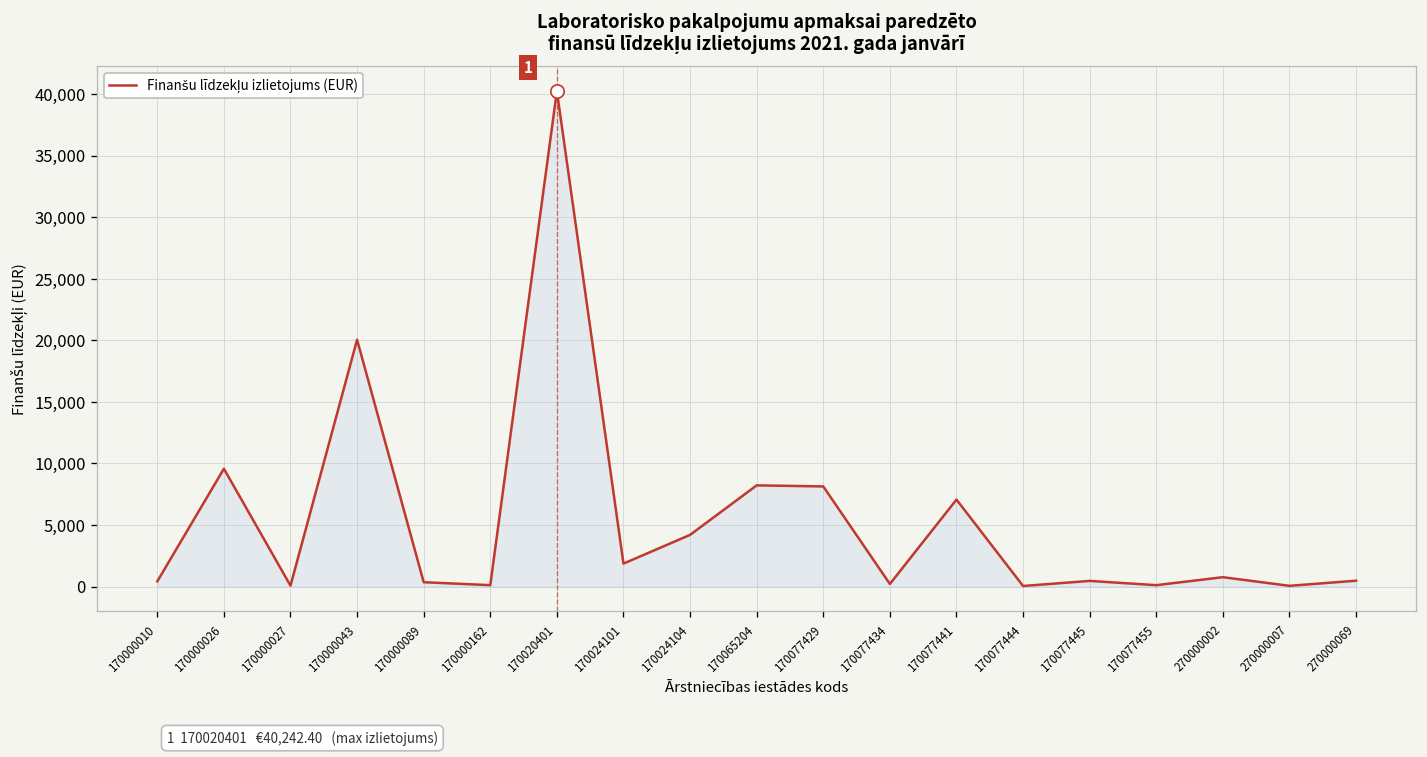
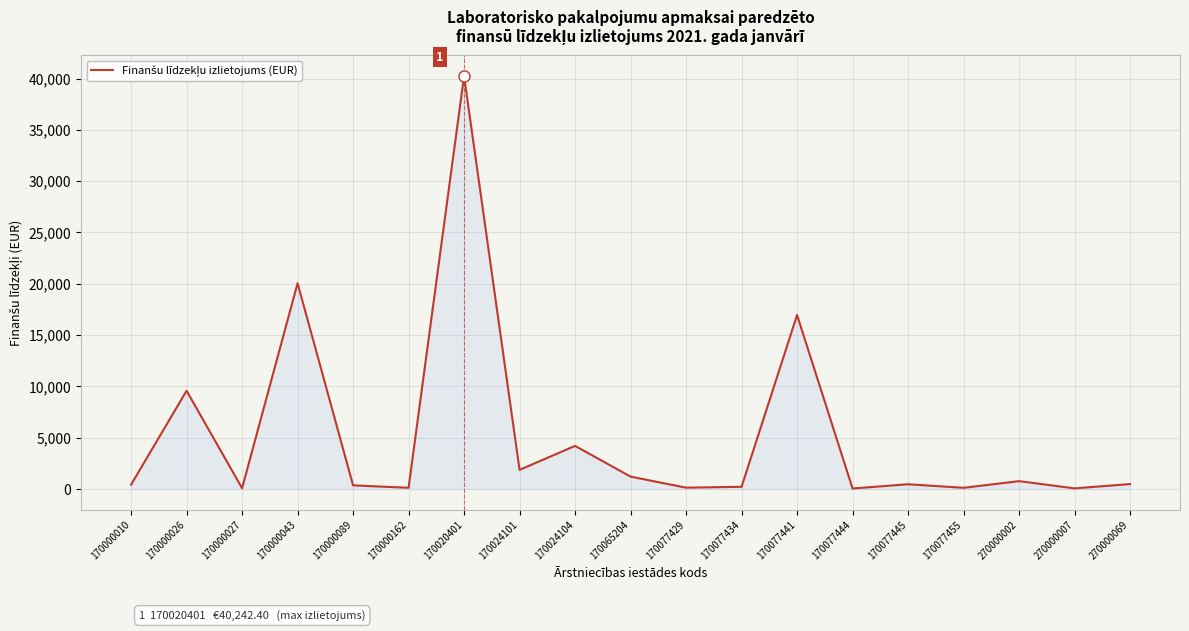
Finanšu līdzekļu izlietojums (EUR), 170065204: 8,200 -> 1,200
Finanšu līdzekļu izlietojums (EUR), 170077429: 8,100 -> 100
Finanšu līdzekļu izlietojums (EUR), 170077441: 7,100 -> 17,000
